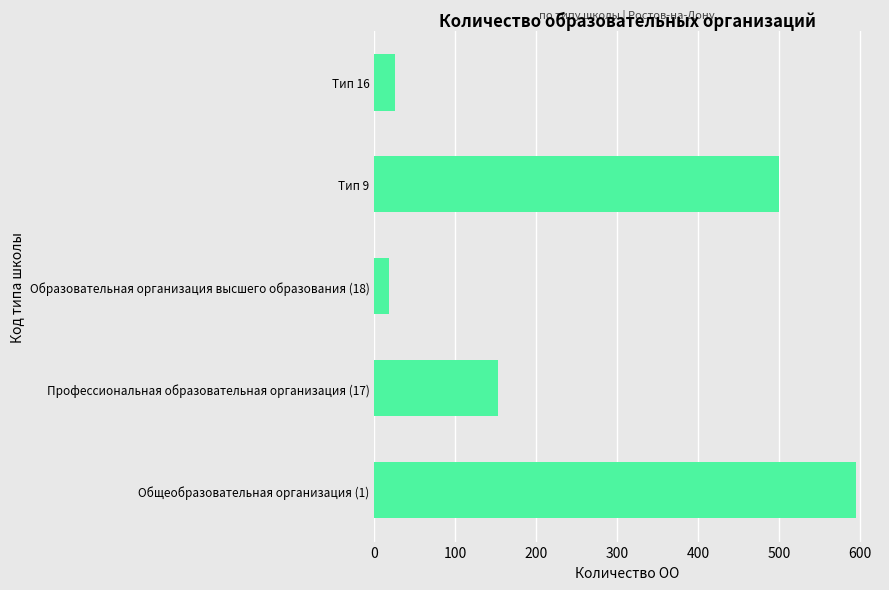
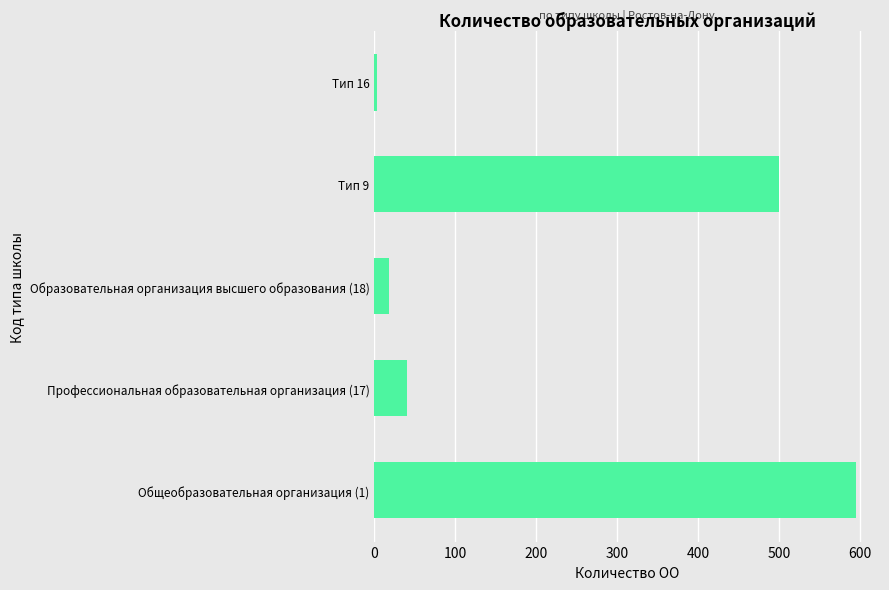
Тип 16: 30 -> 0
Профессиональная образовательная организация (17): 150 -> 40
